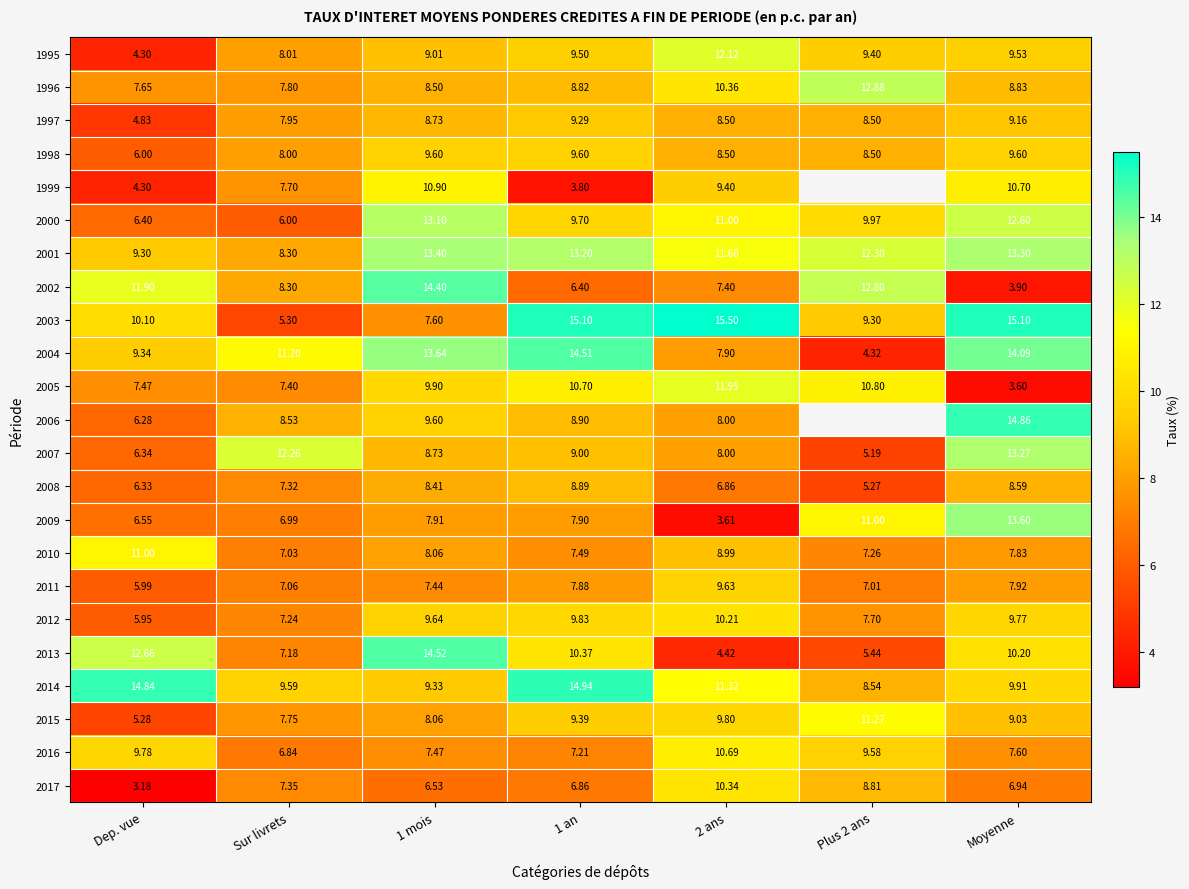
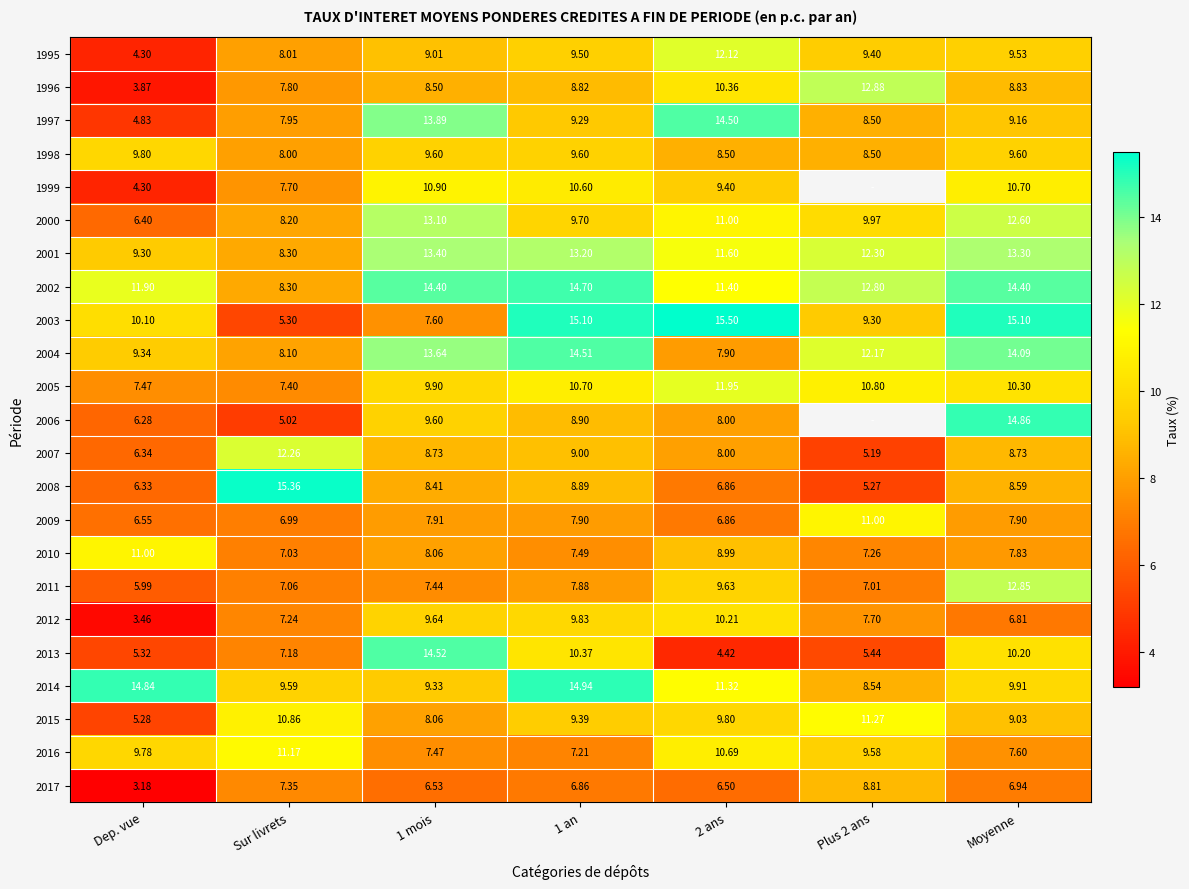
1996, Dep. vue: 7.65 -> 3.87
1997, 1 mois: 8.73 -> 13.89
1997, 2 ans: 8.50 -> 14.50
1998, Dep. vue: 6.00 -> 9.80
1999, 1 an: 3.80 -> 10.60
2000, Sur livrets: 6.00 -> 8.20
2002, 1 an: 6.40 -> 14.70
2002, 2 ans: 7.40 -> 11.40
2002, Moyenne: 3.90 -> 14.40
2004, Sur livrets: 11.20 -> 8.10
2004, Plus 2 ans: 4.32 -> 12.17
2005, Moyenne: 3.60 -> 10.30
2006, Sur livrets: 8.53 -> 5.02
2007, Moyenne: 13.27 -> 8.73
2008, Sur livrets: 7.32 -> 15.36
2009, 2 ans: 3.61 -> 6.86
2009, Moyenne: 13.60 -> 7.90
2011, Moyenne: 7.92 -> 12.85
2012, Dep. vue: 5.95 -> 3.46
2012, Moyenne: 9.77 -> 6.81
2013, Dep. vue: 12.66 -> 5.32
2015, Sur livrets: 7.75 -> 10.86
2016, Sur livrets: 6.84 -> 11.17
2017, 2 ans: 10.34 -> 6.50
